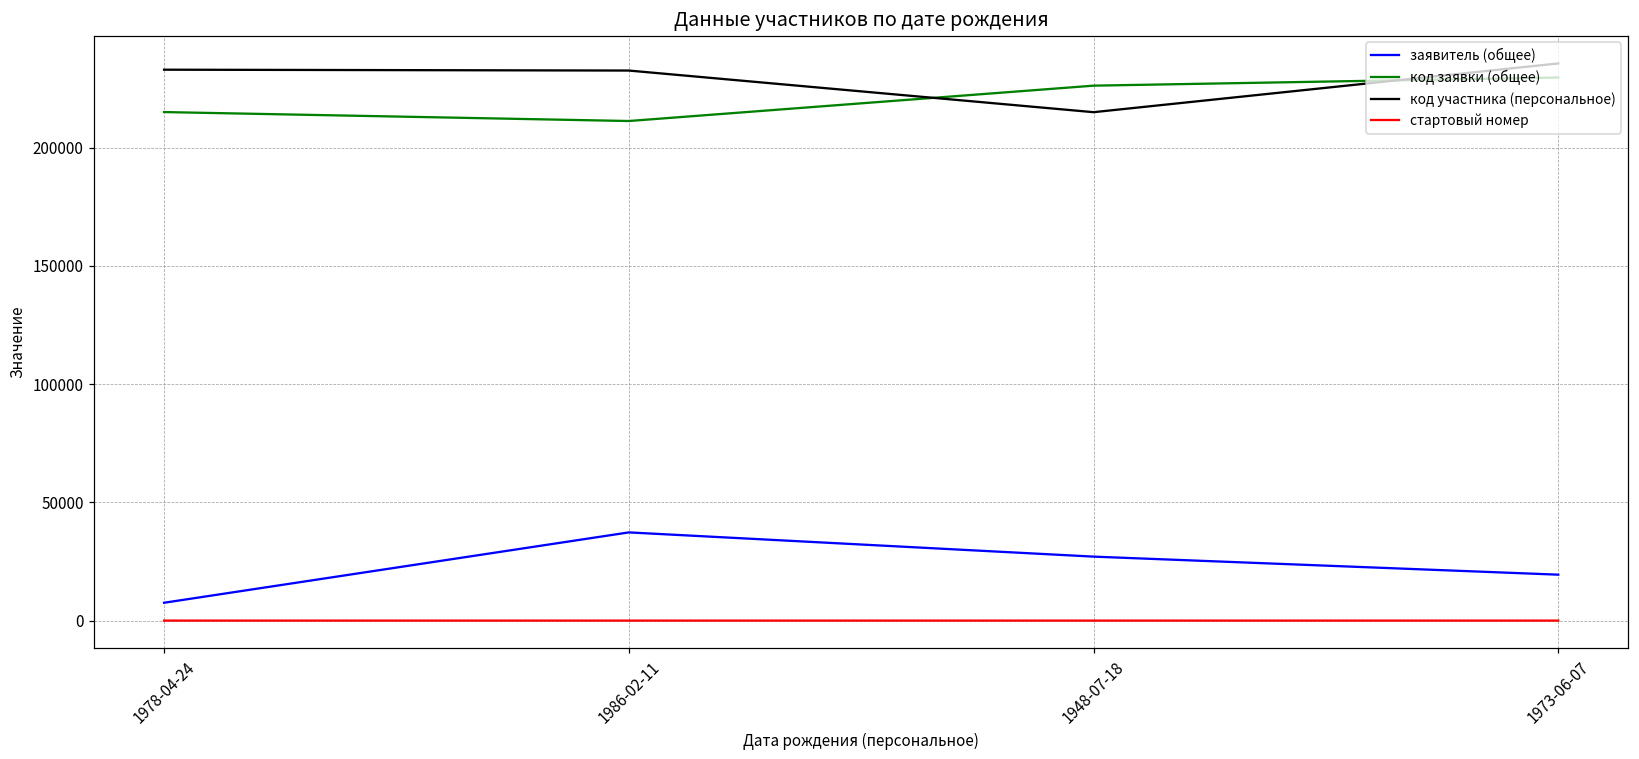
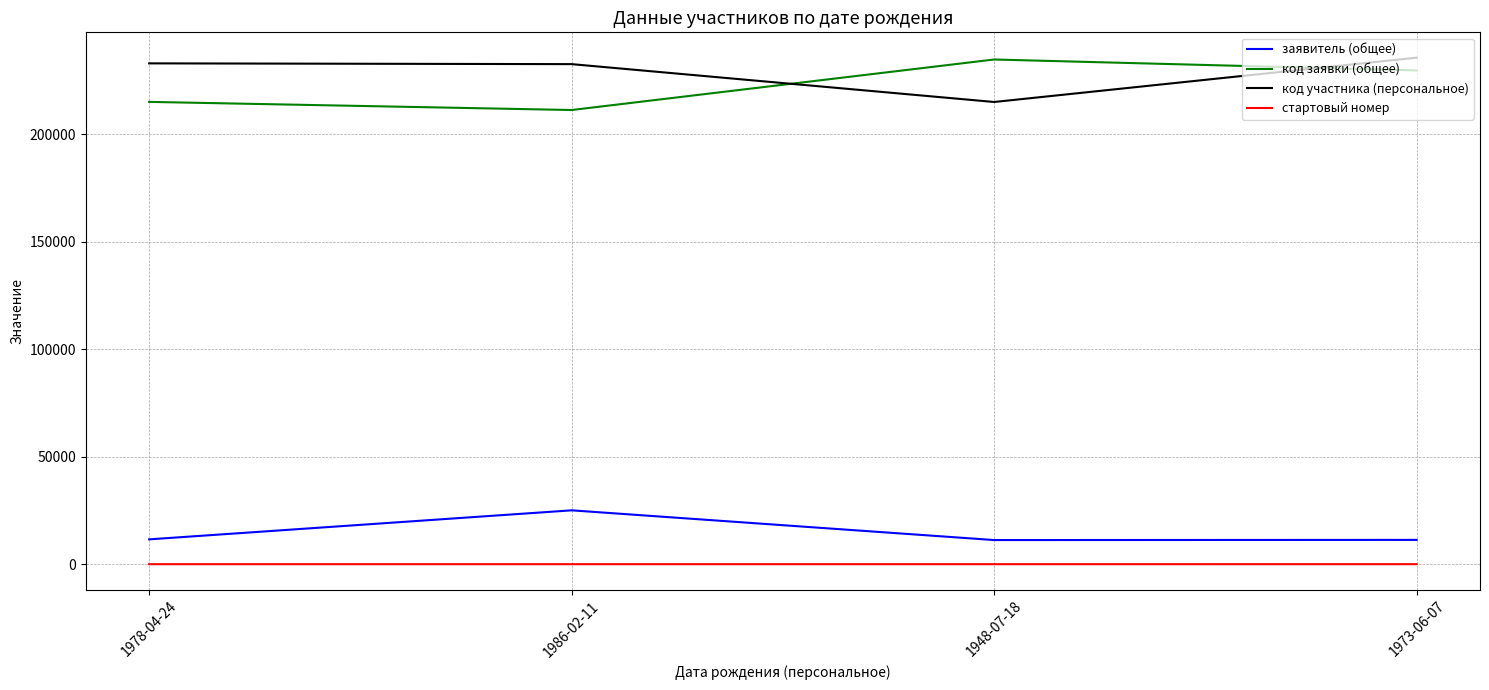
заявитель (общее), 1978-04-24: 8000 -> 12000
заявитель (общее), 1986-02-11: 37000 -> 25000
заявитель (общее), 1948-07-18: 27000 -> 11000
код заявки (общее), 1948-07-18: 226000 -> 235000
заявитель (общее), 1973-06-07: 19000 -> 11000
